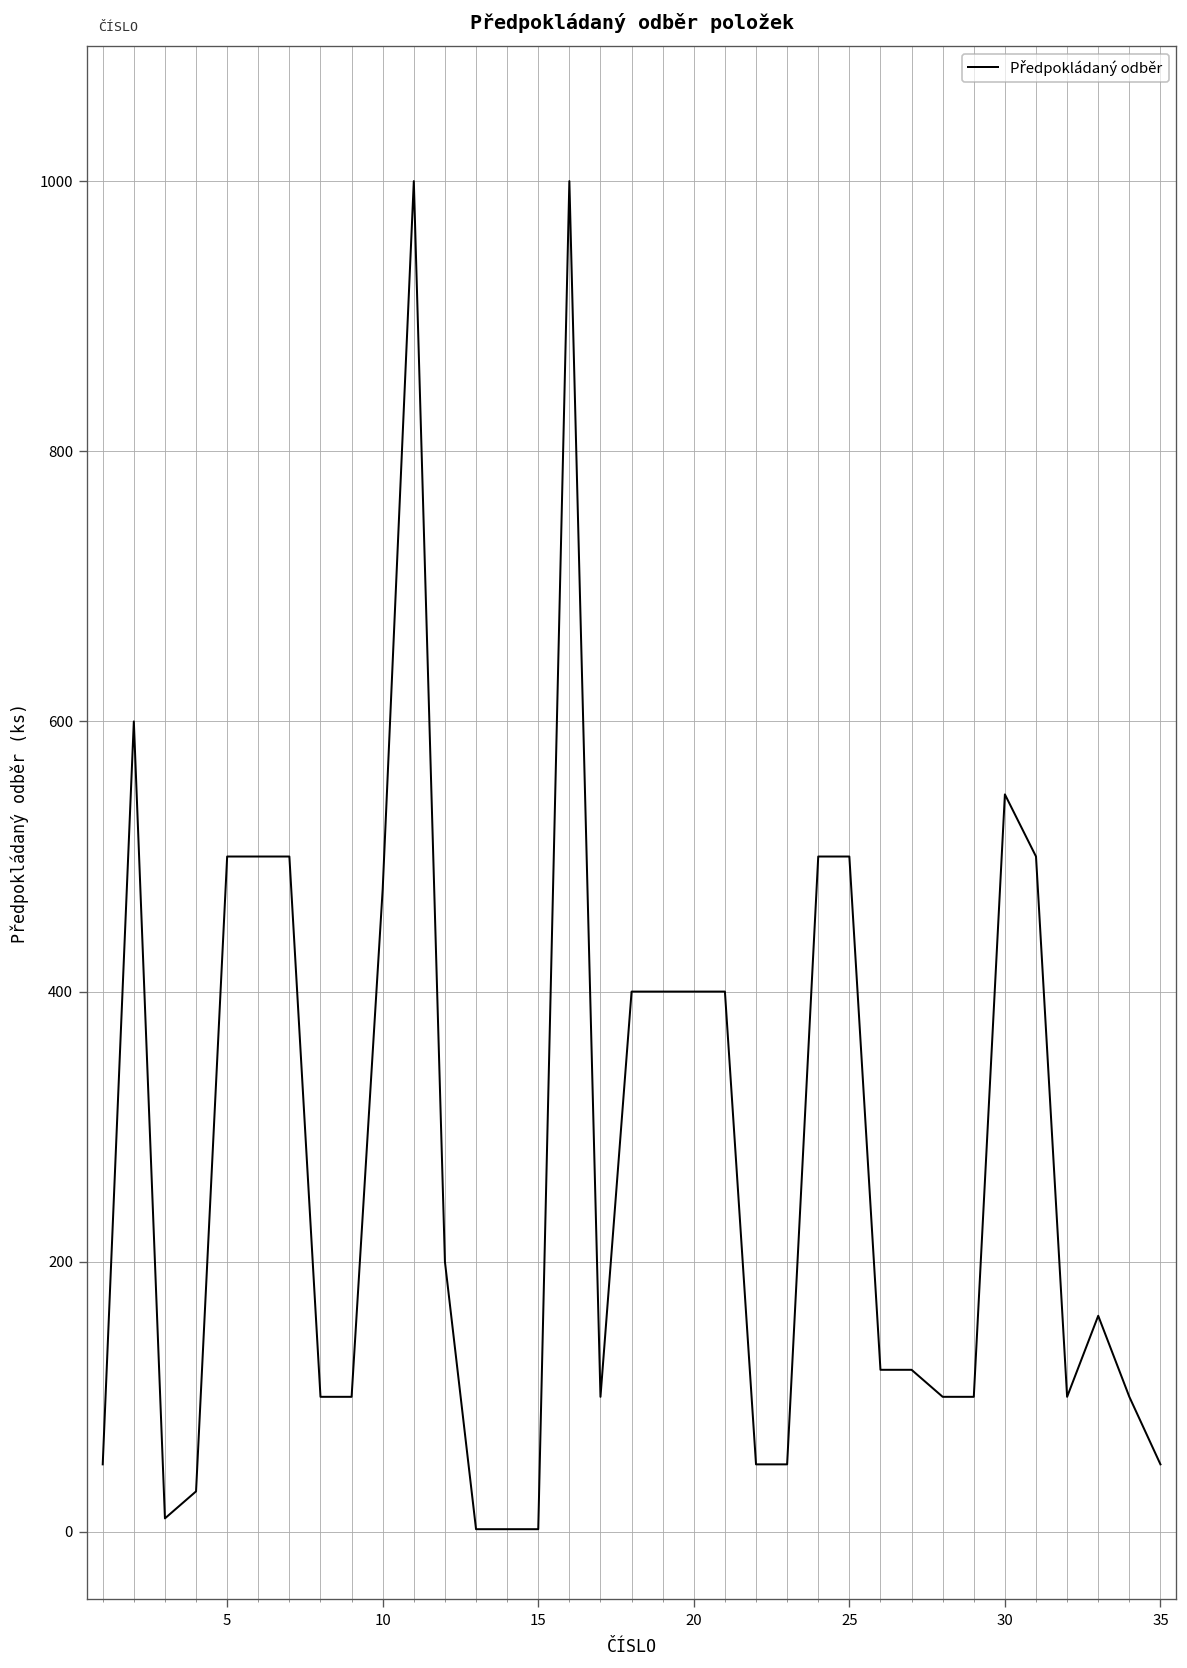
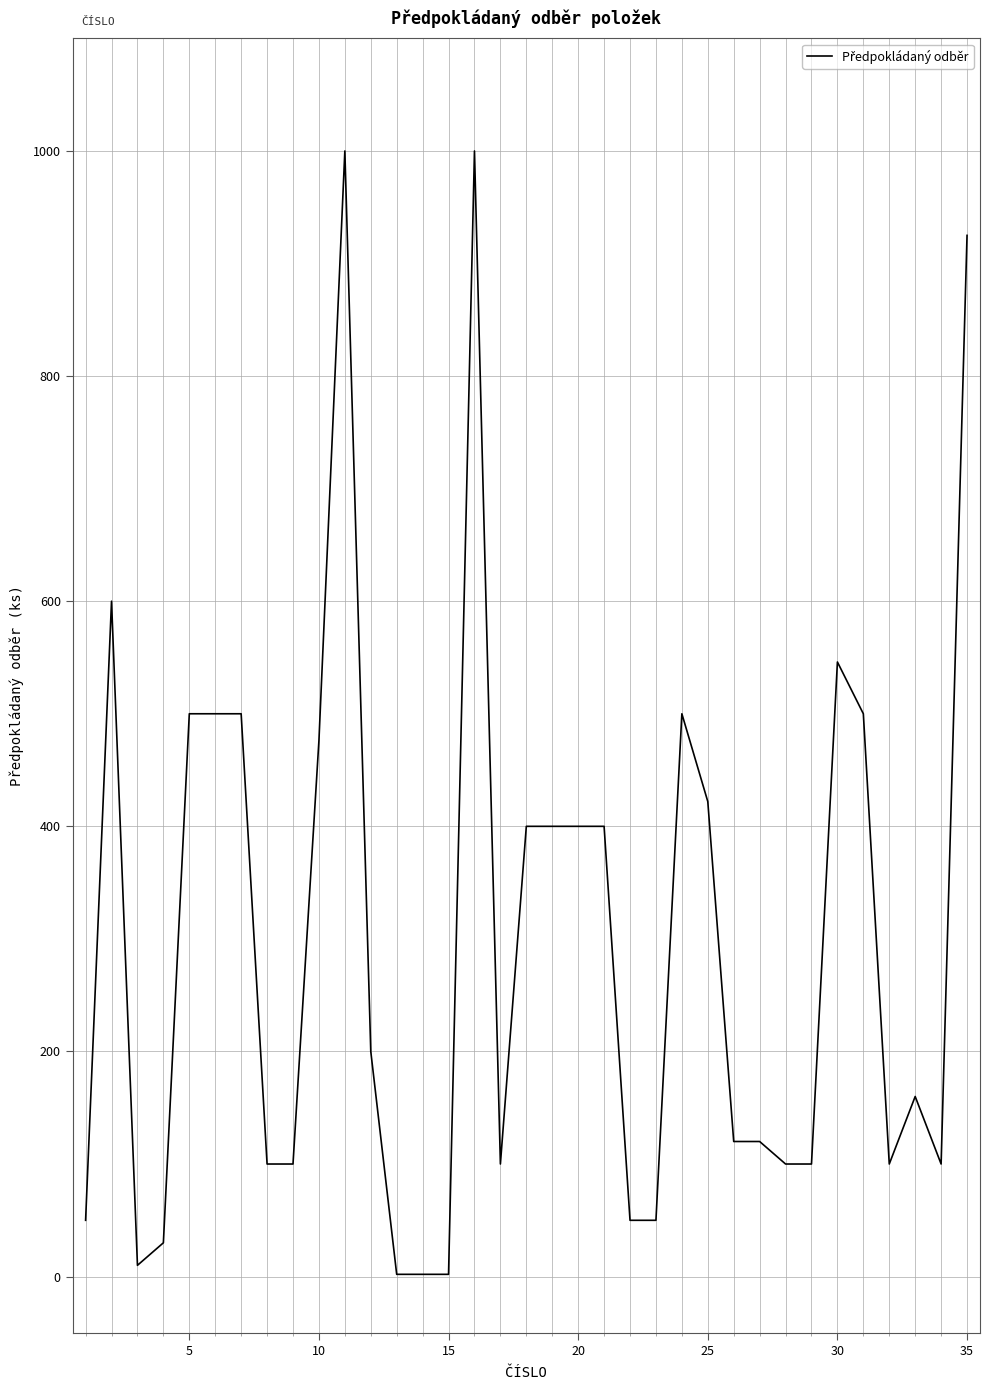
25: 500 -> 422
35: 50 -> 925
